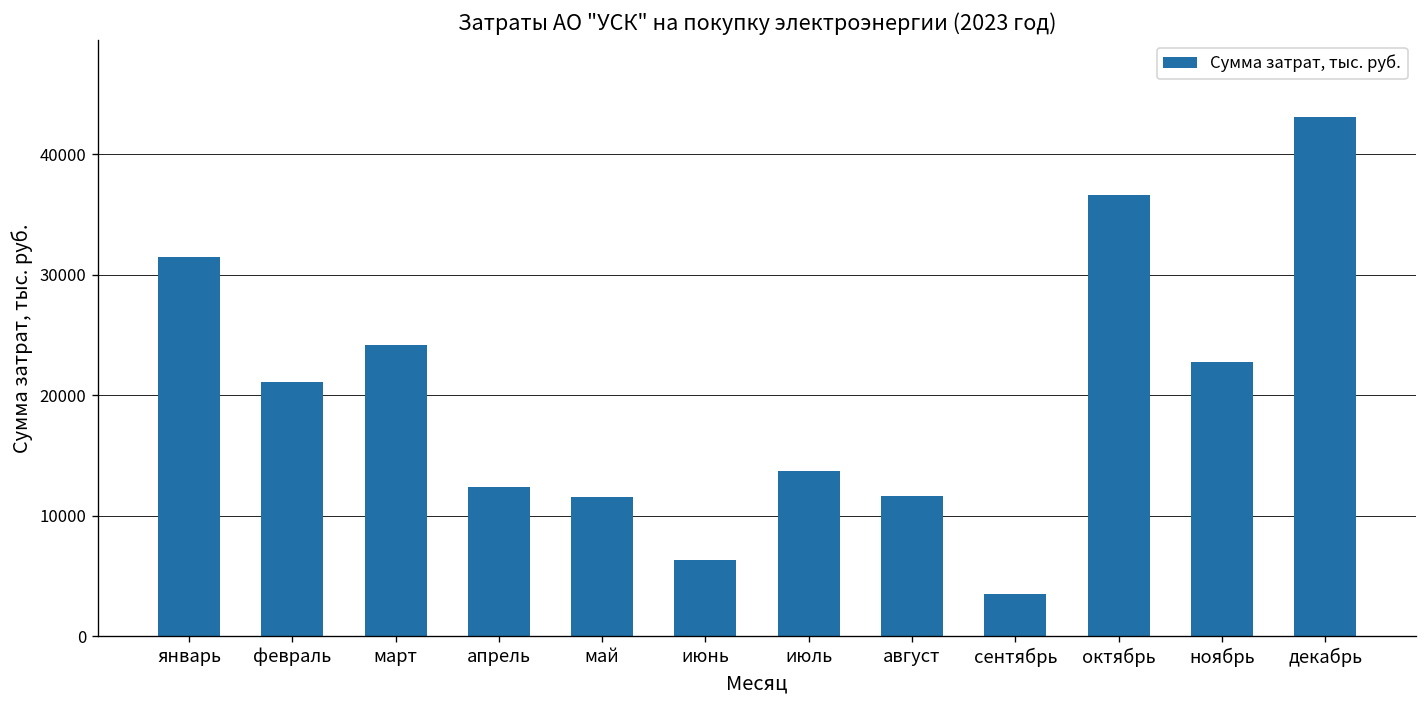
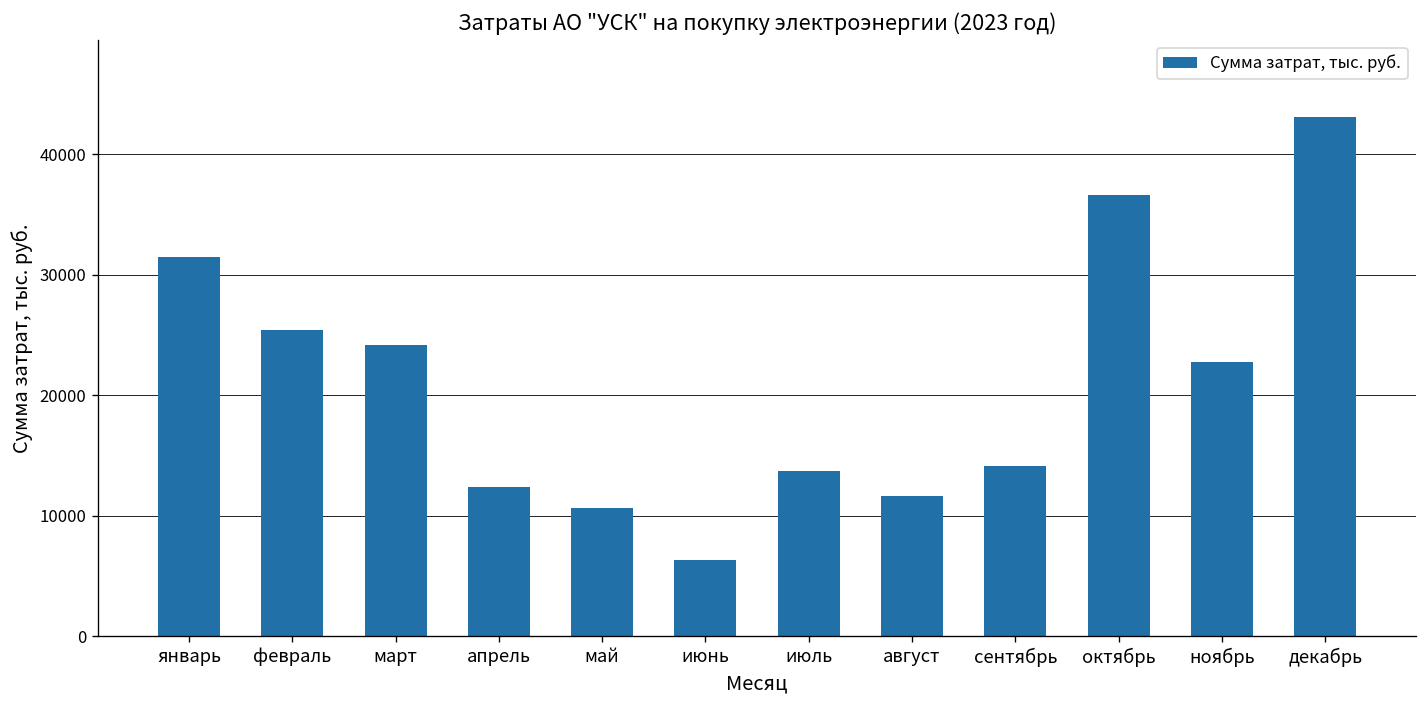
февраль: 21100 -> 25400
май: 11500 -> 10700
сентябрь: 3400 -> 14100
